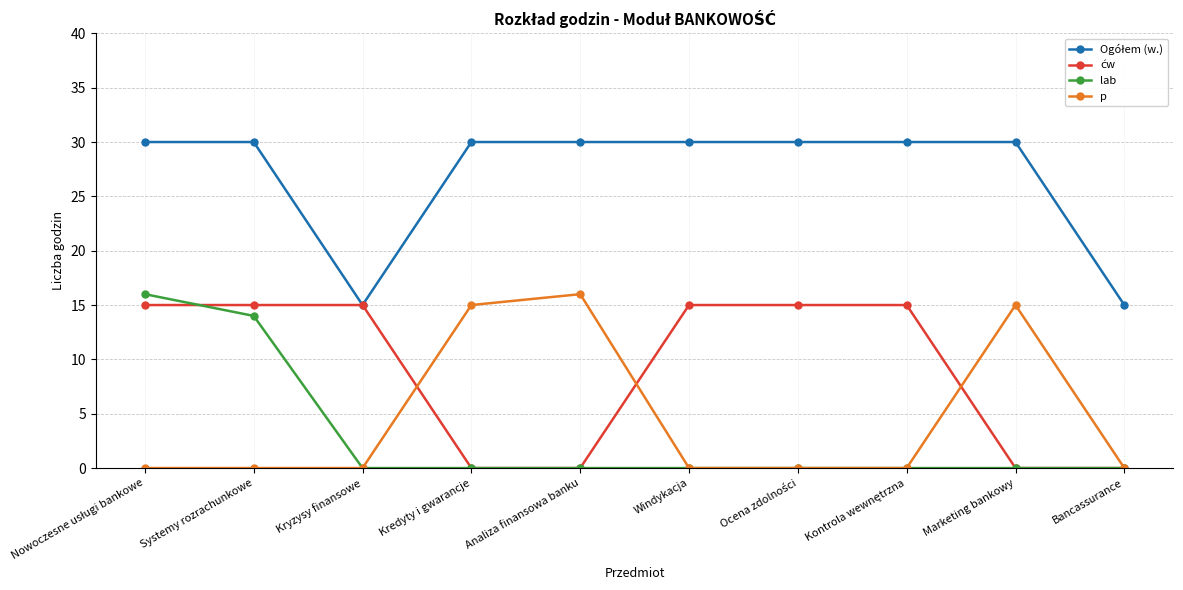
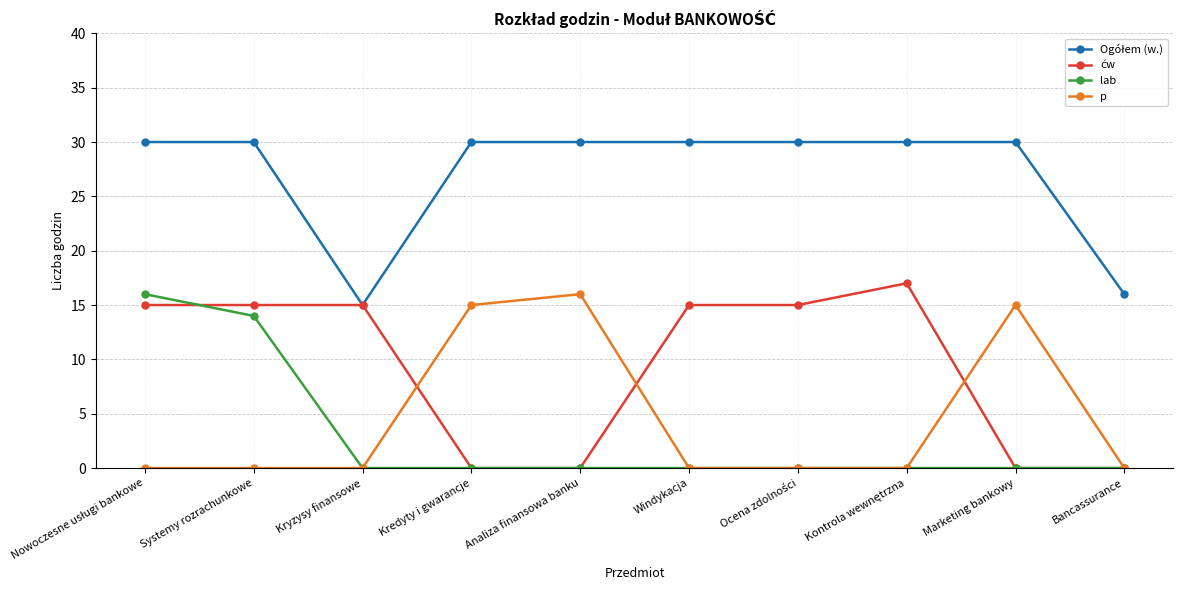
ćw, Kontrola wewnętrzna: 15 -> 17
Ogółem (w.), Bancassurance: 15 -> 16
